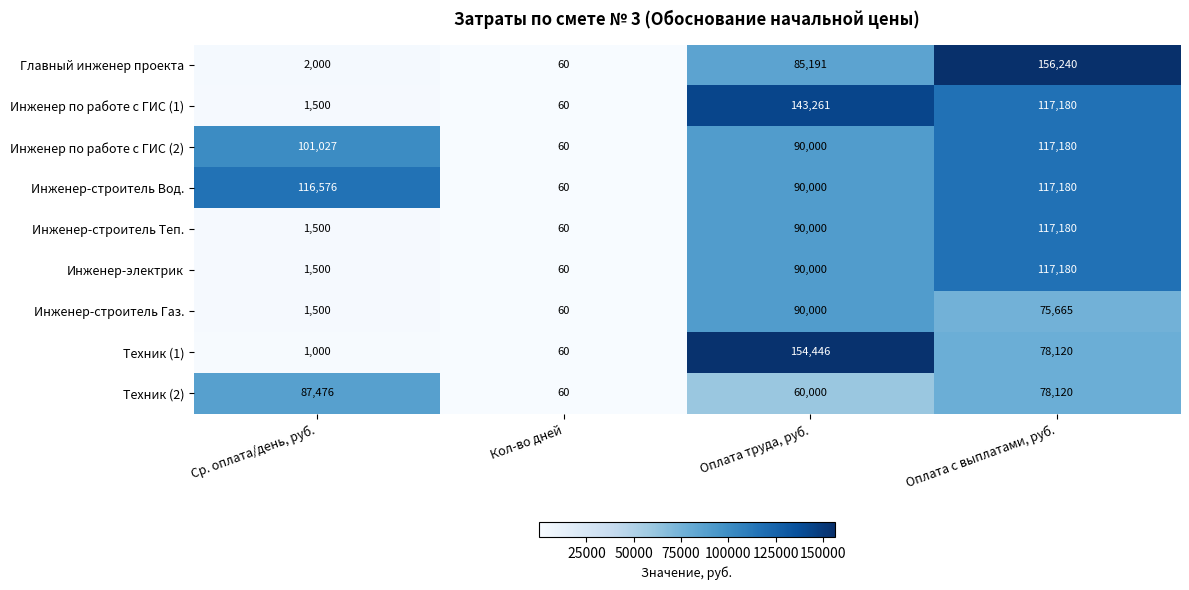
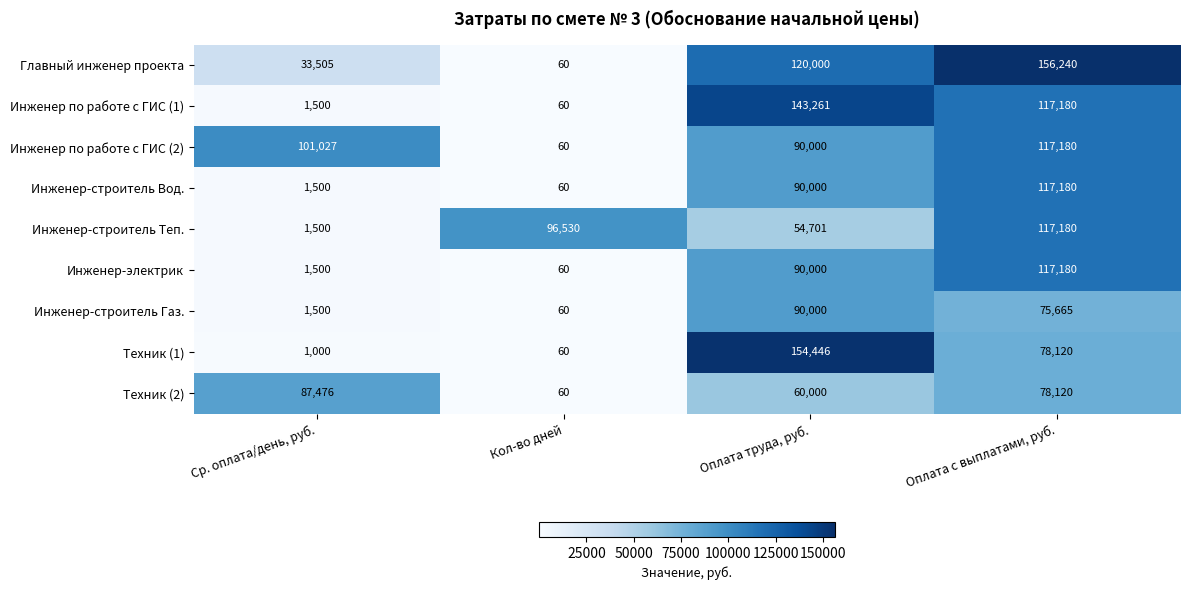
Главный инженер проекта, Ср. оплата/день, руб.: 2,000 -> 33,505
Главный инженер проекта, Оплата труда, руб.: 85,191 -> 120,000
Инженер-строитель Вод., Ср. оплата/день, руб.: 116,576 -> 1,500
Инженер-строитель Теп., Кол-во дней: 60 -> 96,530
Инженер-строитель Теп., Оплата труда, руб.: 90,000 -> 54,701
